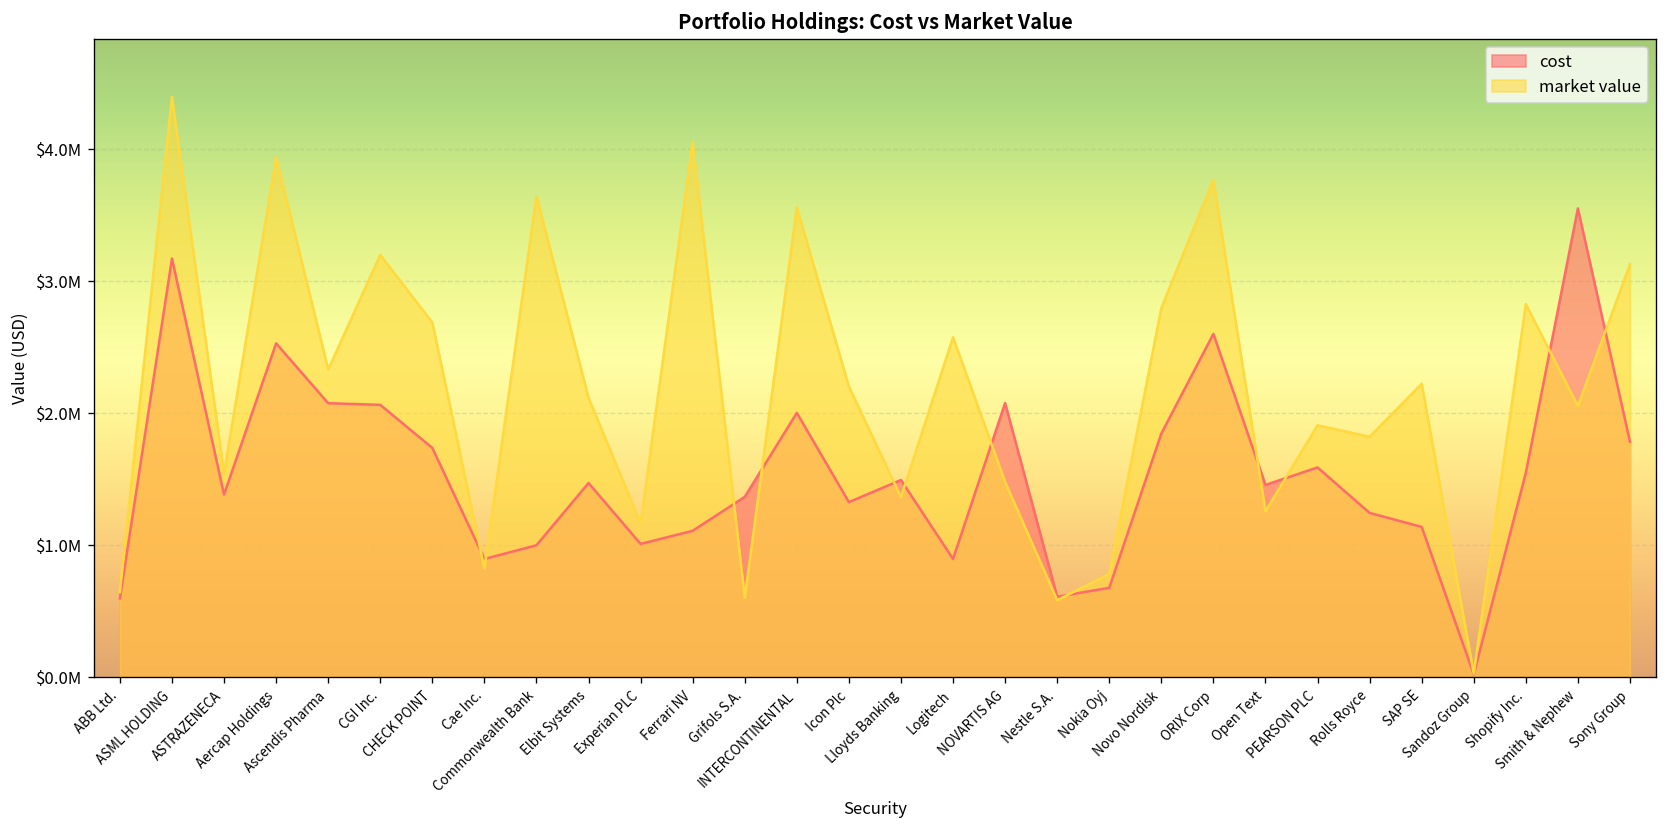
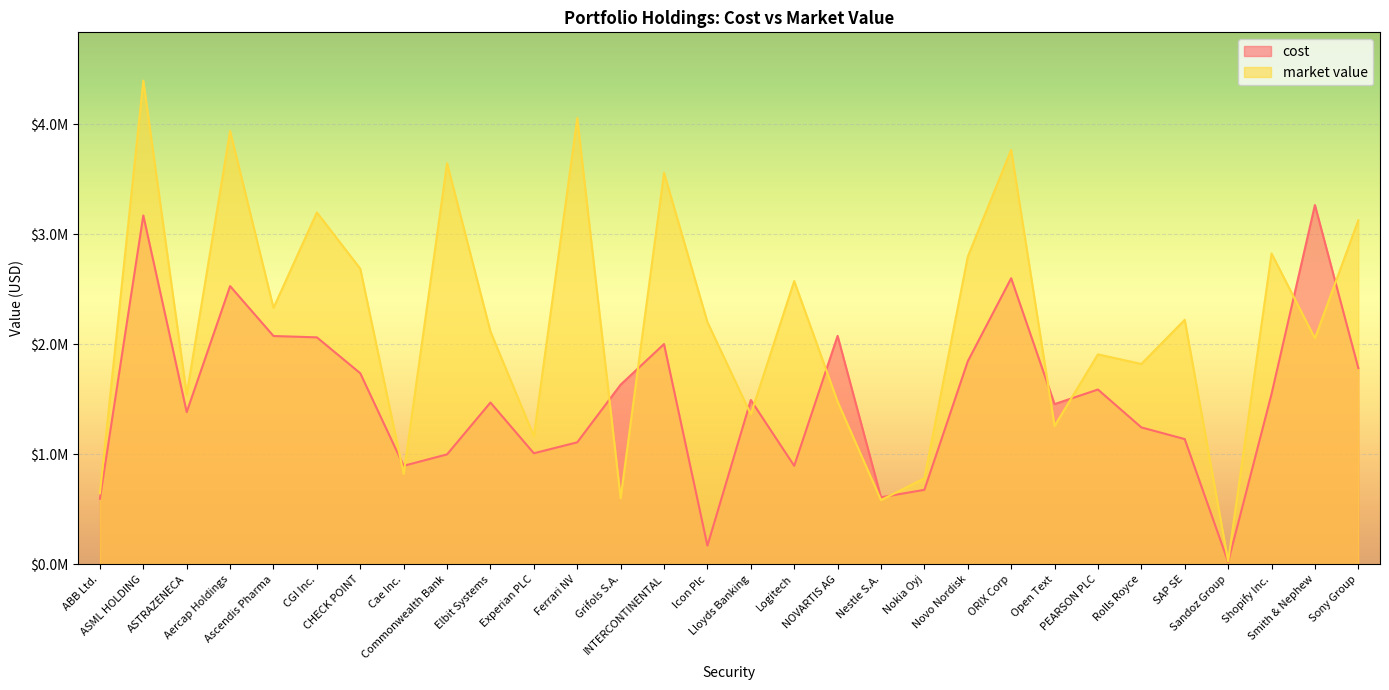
cost, Grifols S.A.: $1370000 -> $1630000
cost, Icon Plc: $1330000 -> $170000
cost, Smith & Nephew: $3550000 -> $3270000
